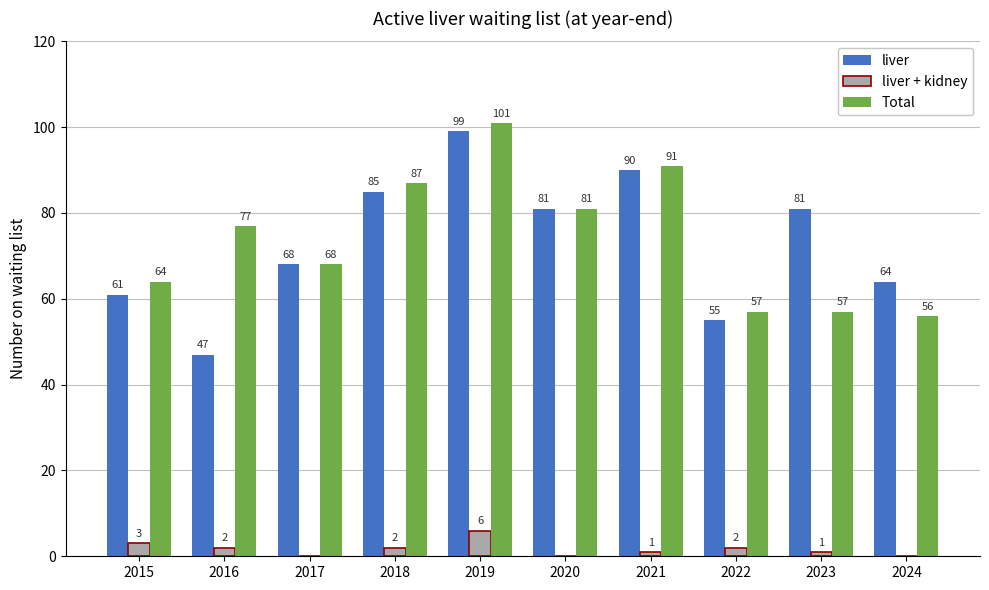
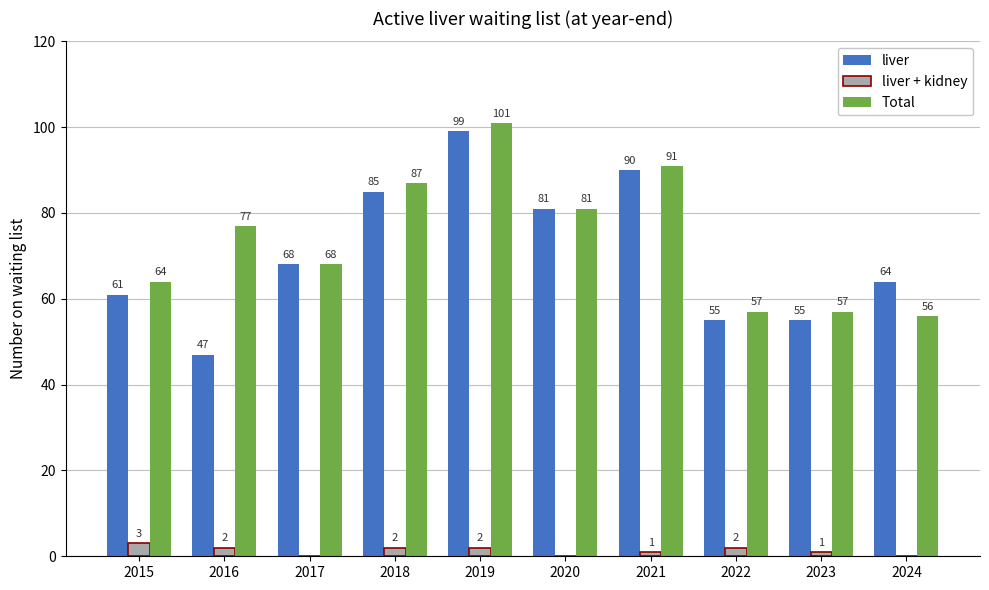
liver + kidney, 2019: 6 -> 2
liver, 2023: 81 -> 55
